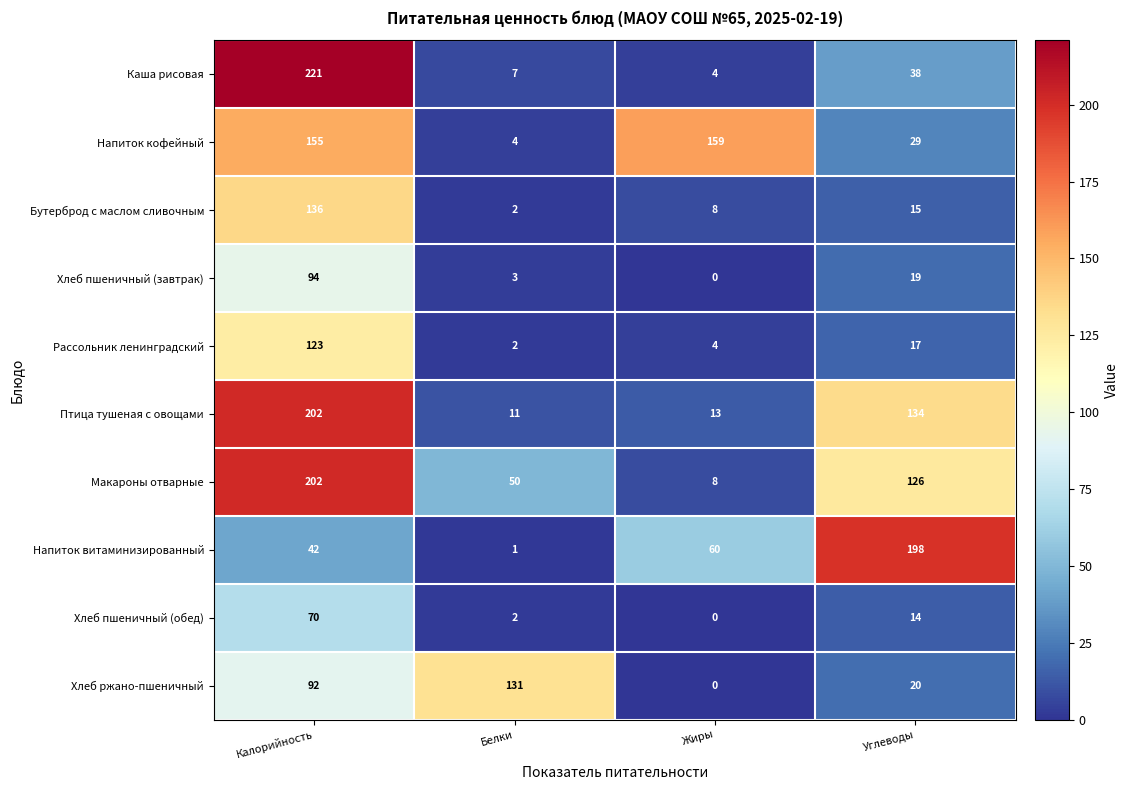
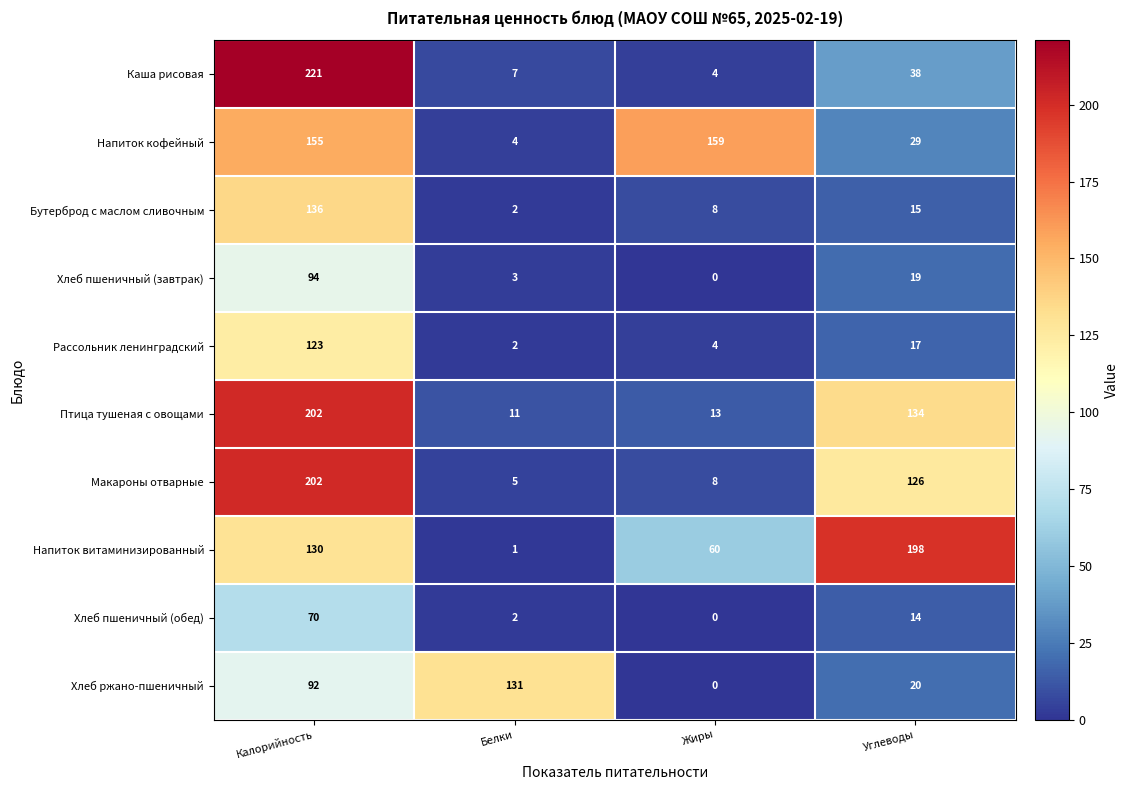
Макароны отварные, Белки: 50 -> 5
Напиток витаминизированный, Калорийность: 42 -> 130
